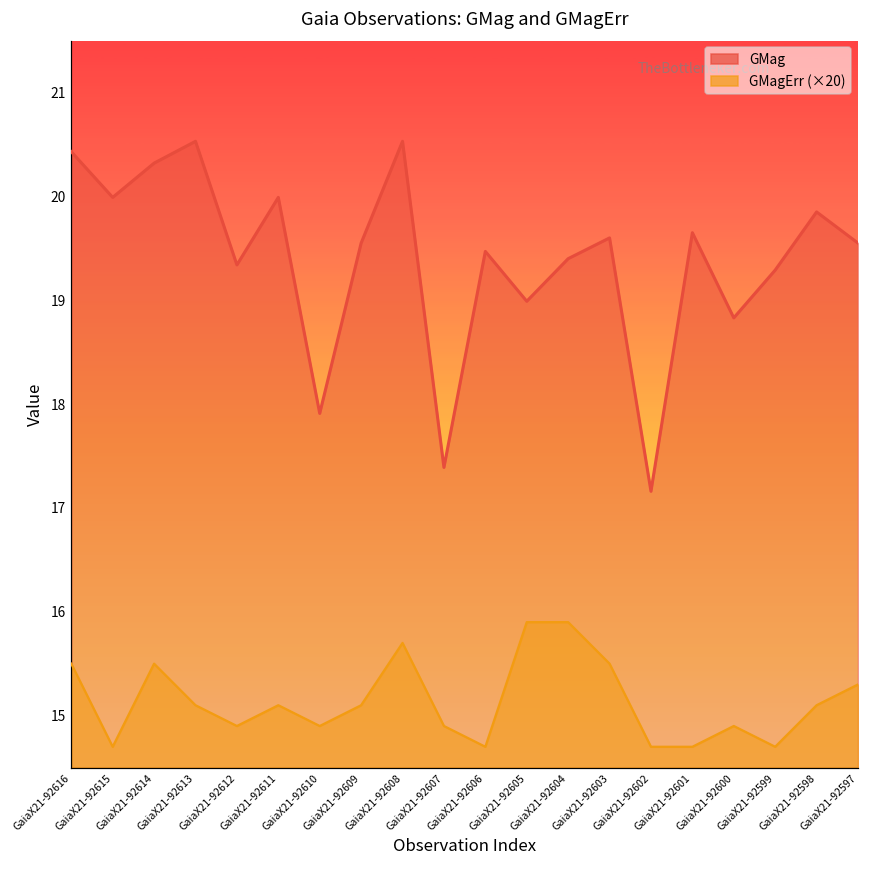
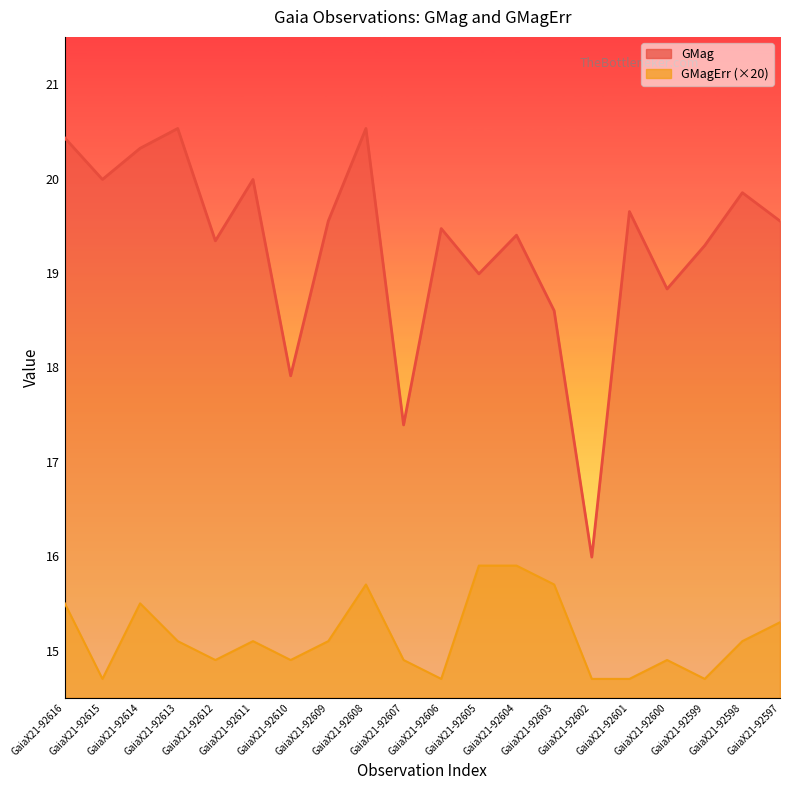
GMag, GaiaX21-92603: 19.6 -> 18.6
GMagErr (×20), GaiaX21-92603: 15.5 -> 15.7
GMag, GaiaX21-92602: 17.2 -> 16.0
